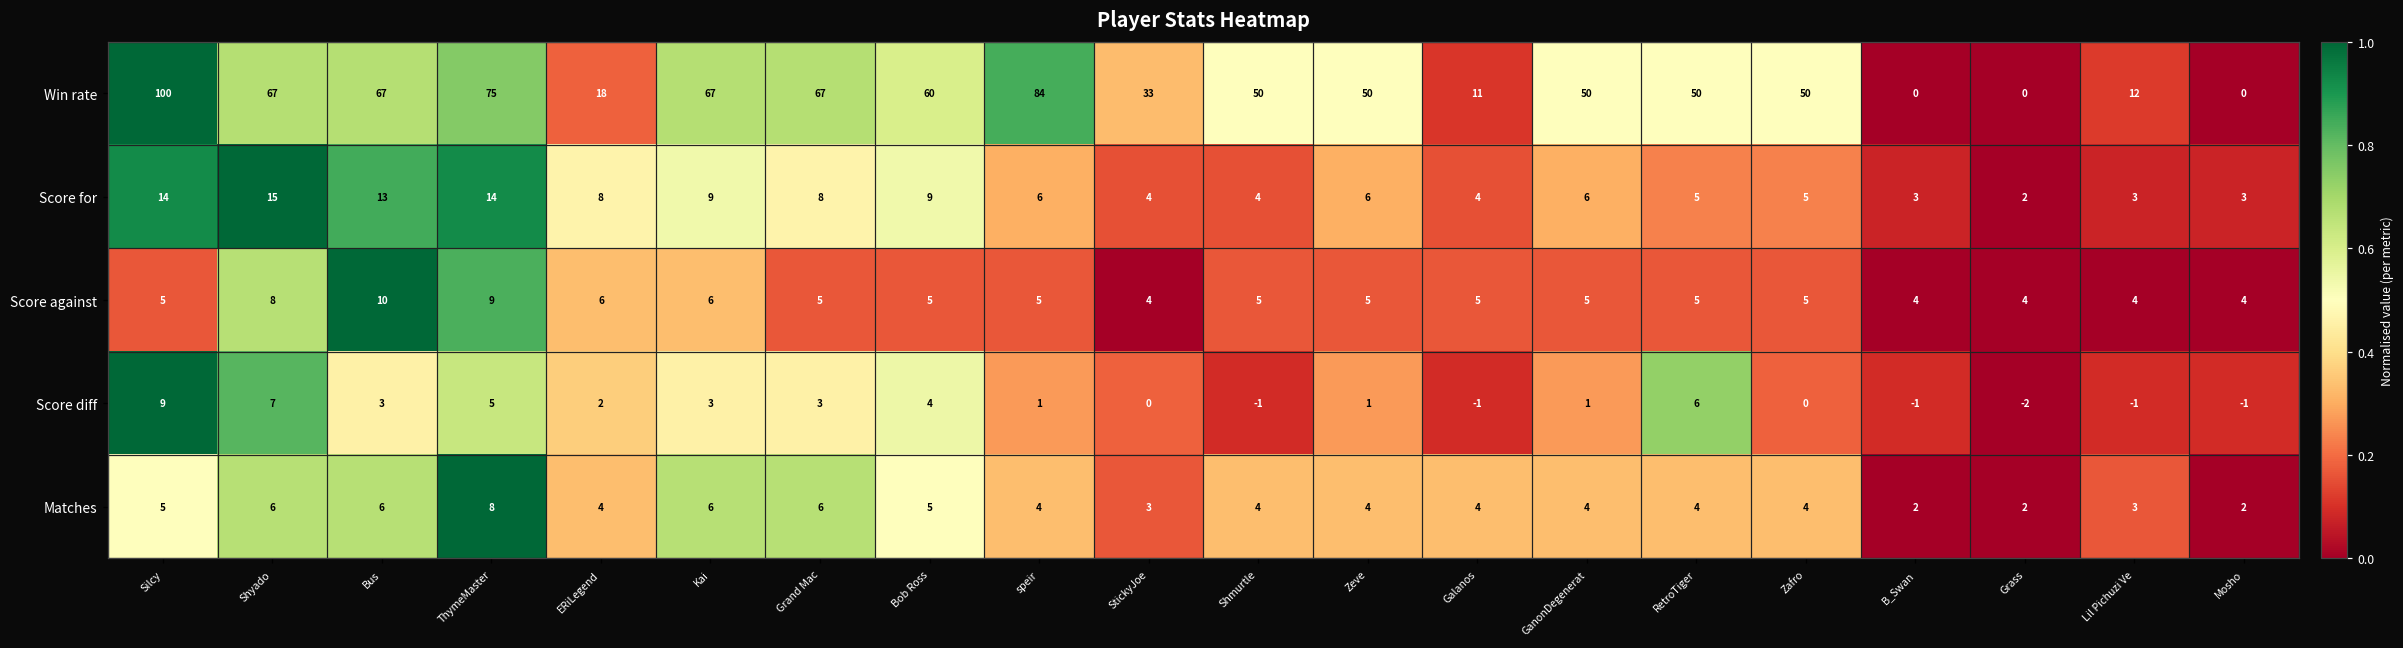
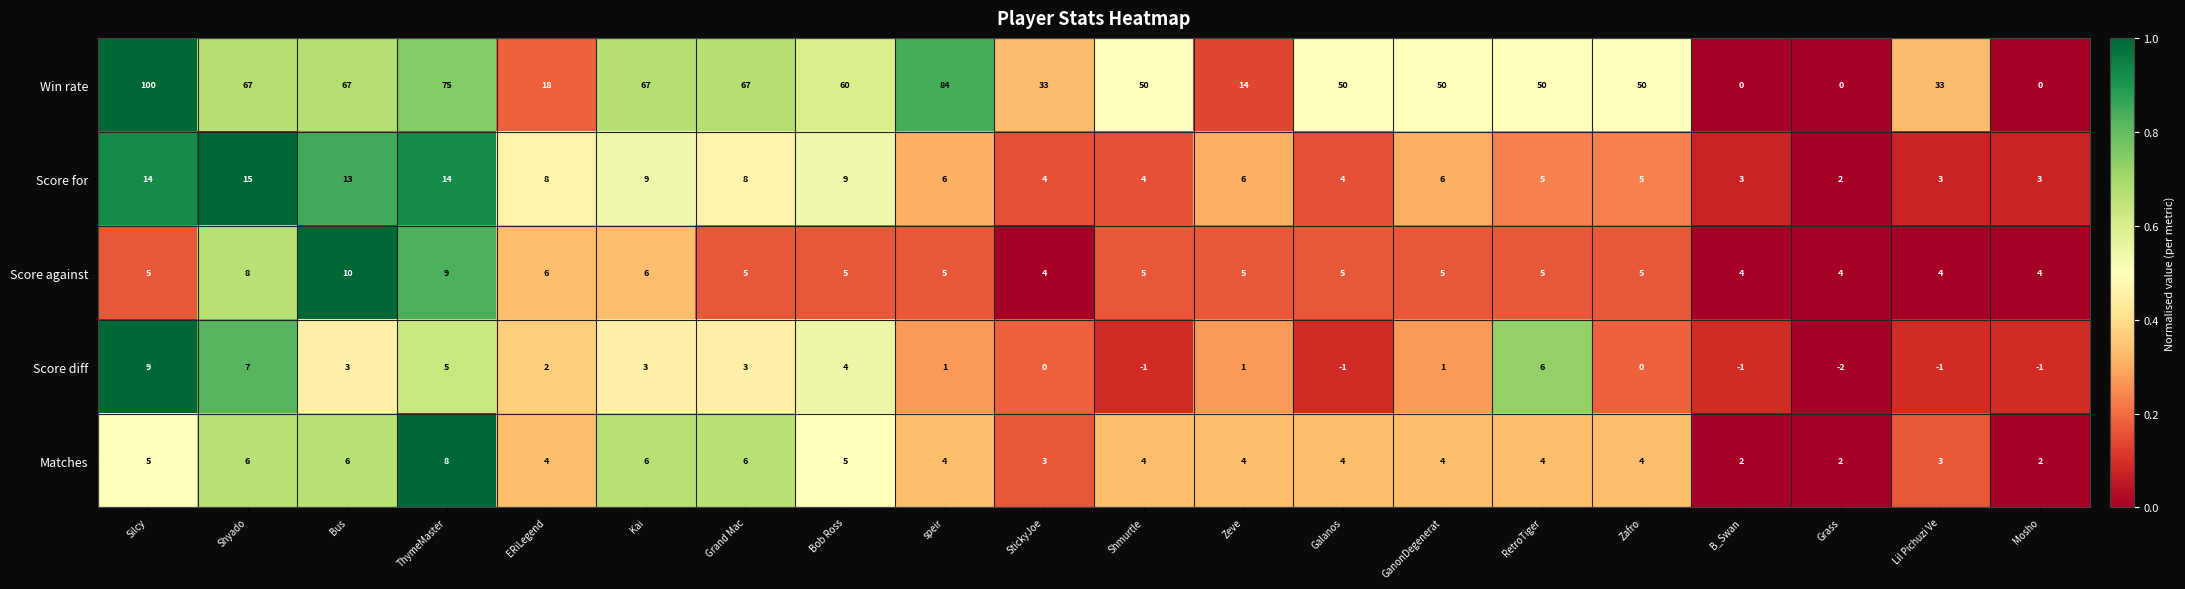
Win rate, Zeve: 50 -> 14
Win rate, Galanos: 11 -> 50
Win rate, Lil Pichuzi Ve: 12 -> 33
